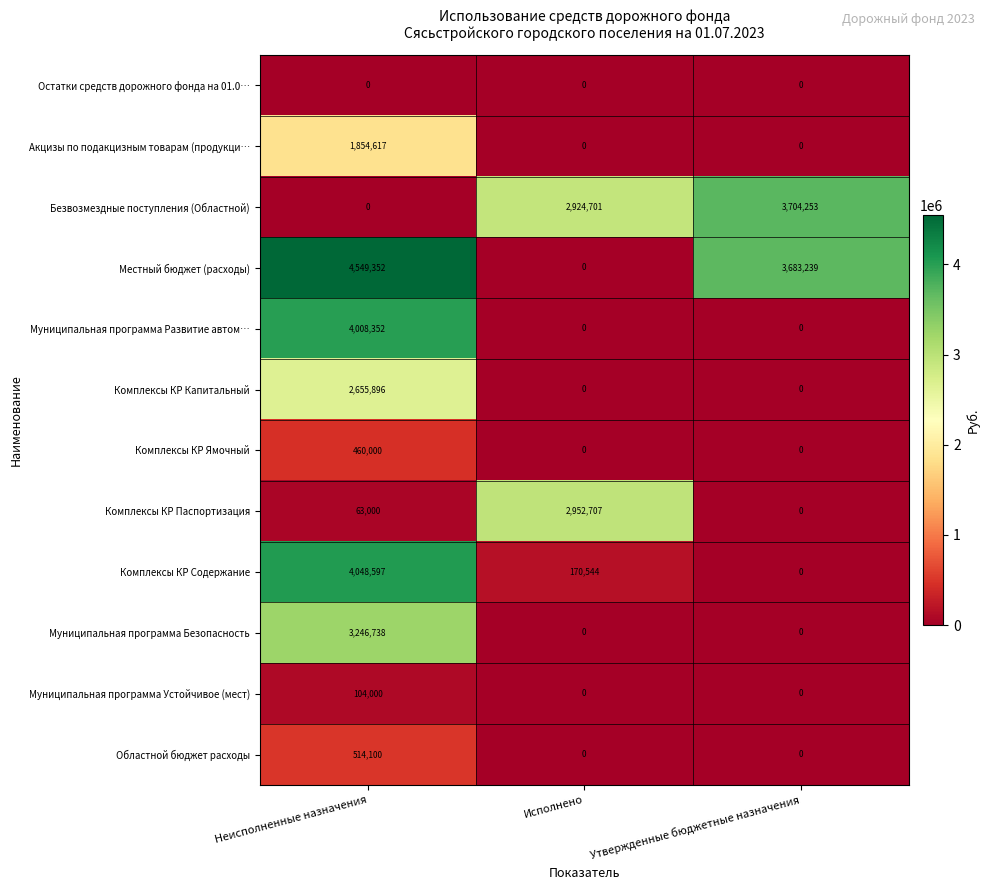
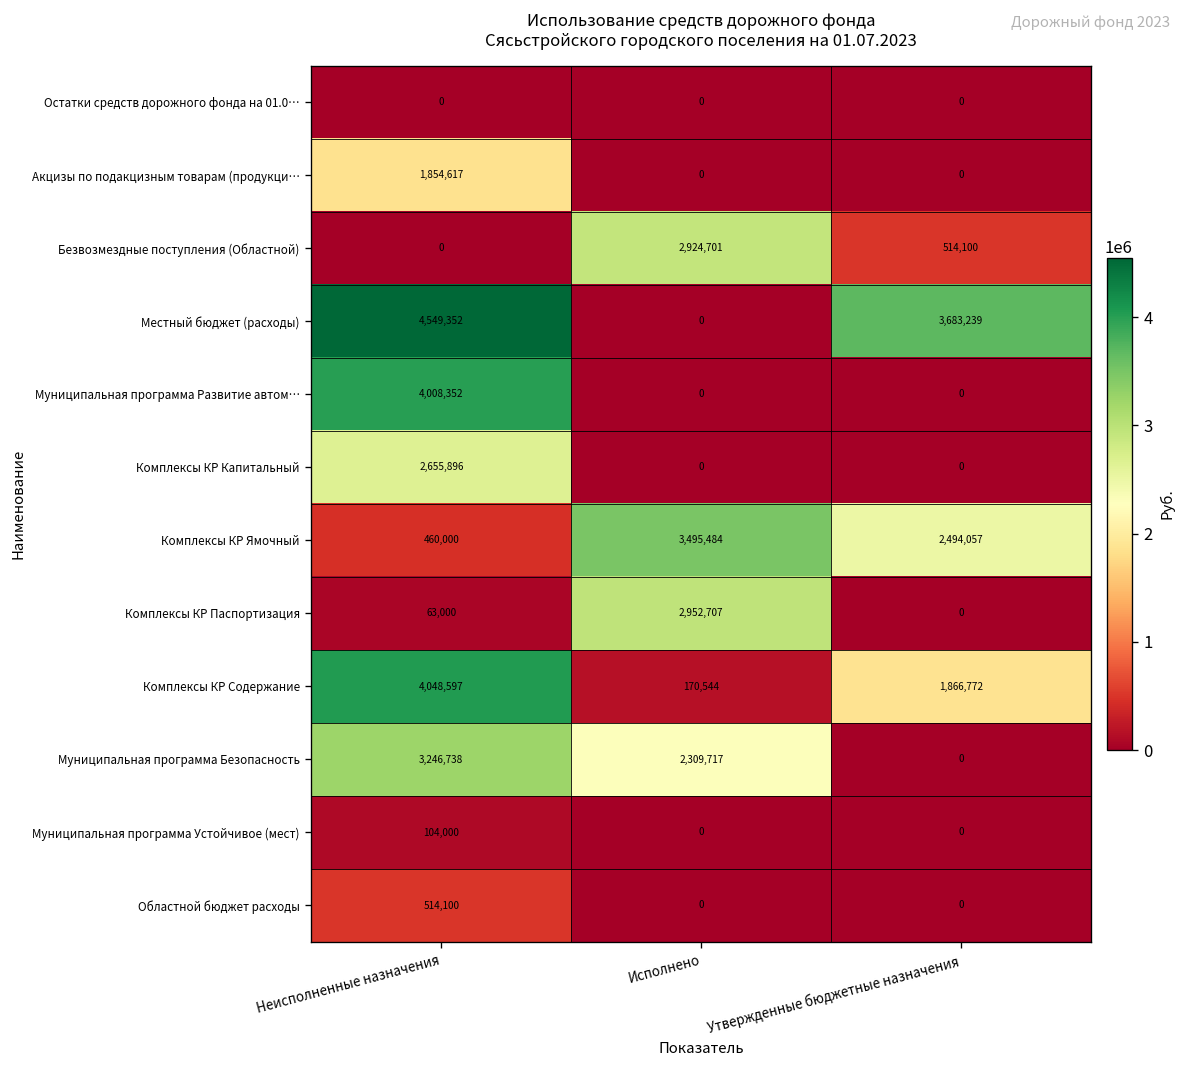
Безвозмездные поступления (Областной), Утвержденные бюджетные назначения: 3,704,253 -> 514,100
Комплексы КР Ямочный, Исполнено: 0 -> 3,495,484
Комплексы КР Ямочный, Утвержденные бюджетные назначения: 0 -> 2,494,057
Комплексы КР Содержание, Утвержденные бюджетные назначения: 0 -> 1,866,772
Муниципальная программа Безопасность, Исполнено: 0 -> 2,309,717
